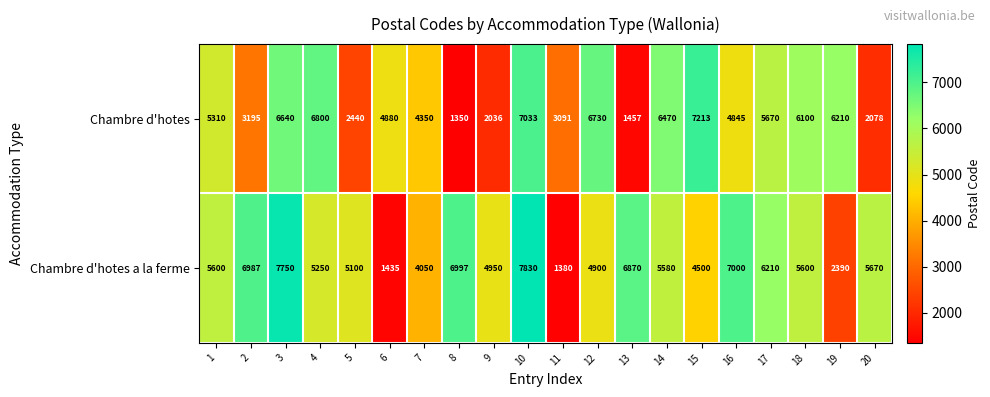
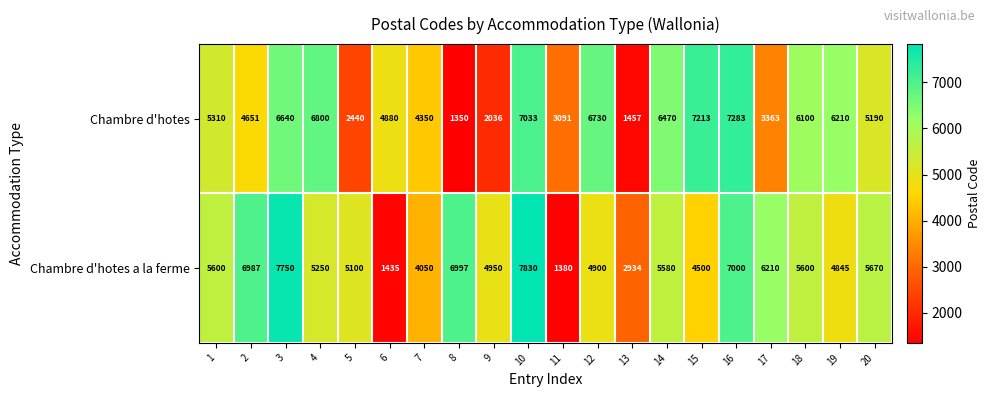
Chambre d'hotes, 2: 3195 -> 4651
Chambre d'hotes, 16: 4845 -> 7283
Chambre d'hotes, 17: 5670 -> 3363
Chambre d'hotes, 20: 2078 -> 5190
Chambre d'hotes a la ferme, 13: 6870 -> 2934
Chambre d'hotes a la ferme, 19: 2390 -> 4845
